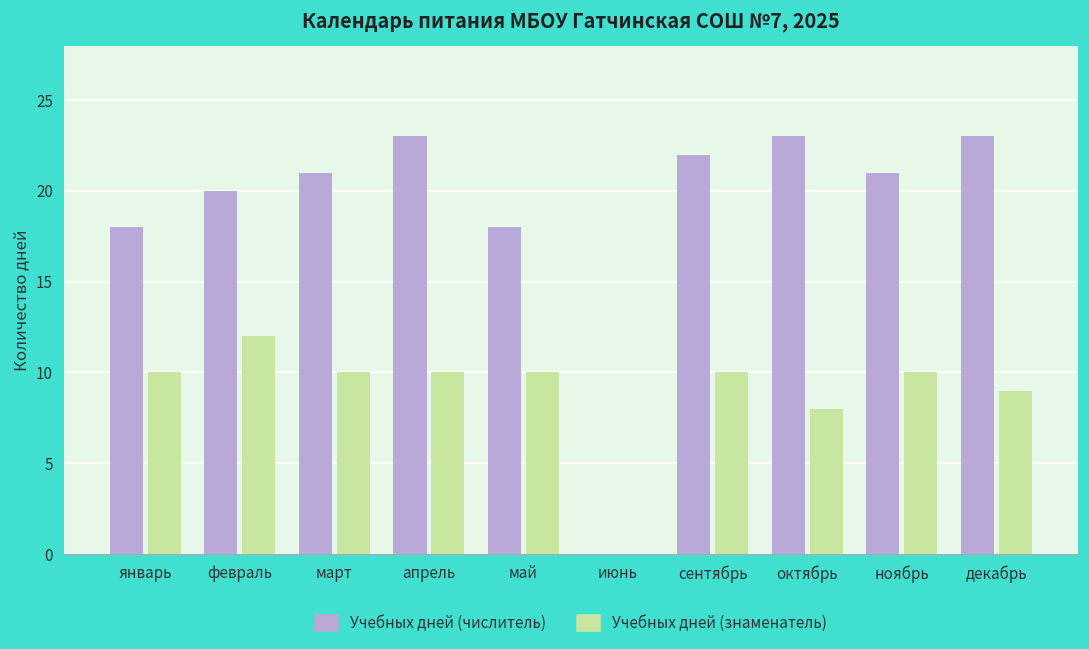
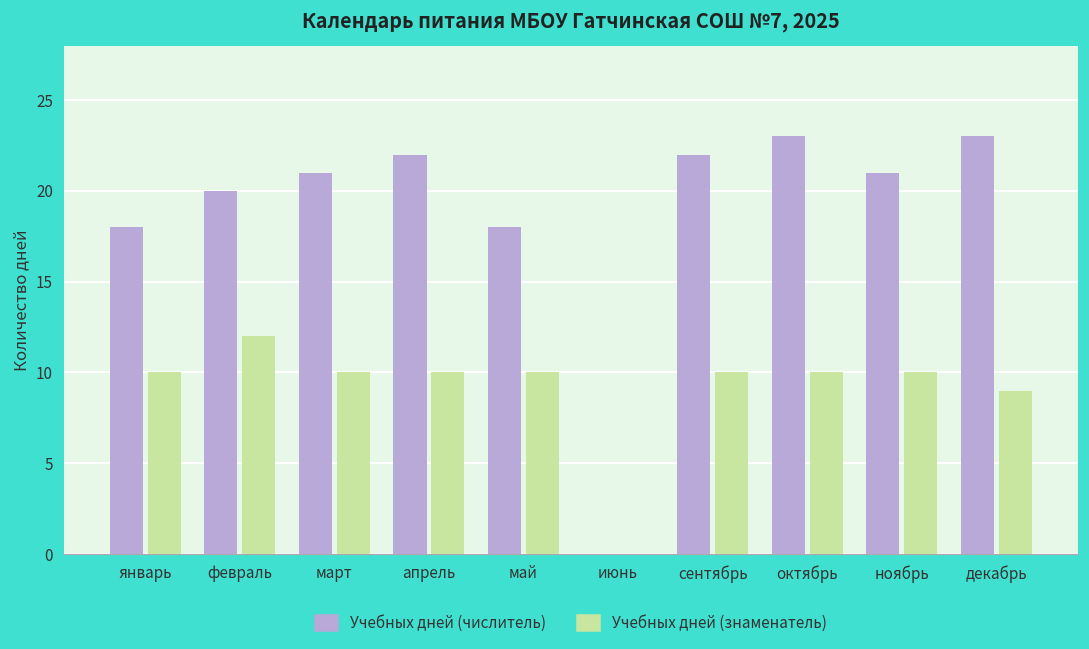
Учебных дней (числитель), апрель: 23 -> 22
Учебных дней (знаменатель), октябрь: 8 -> 10
